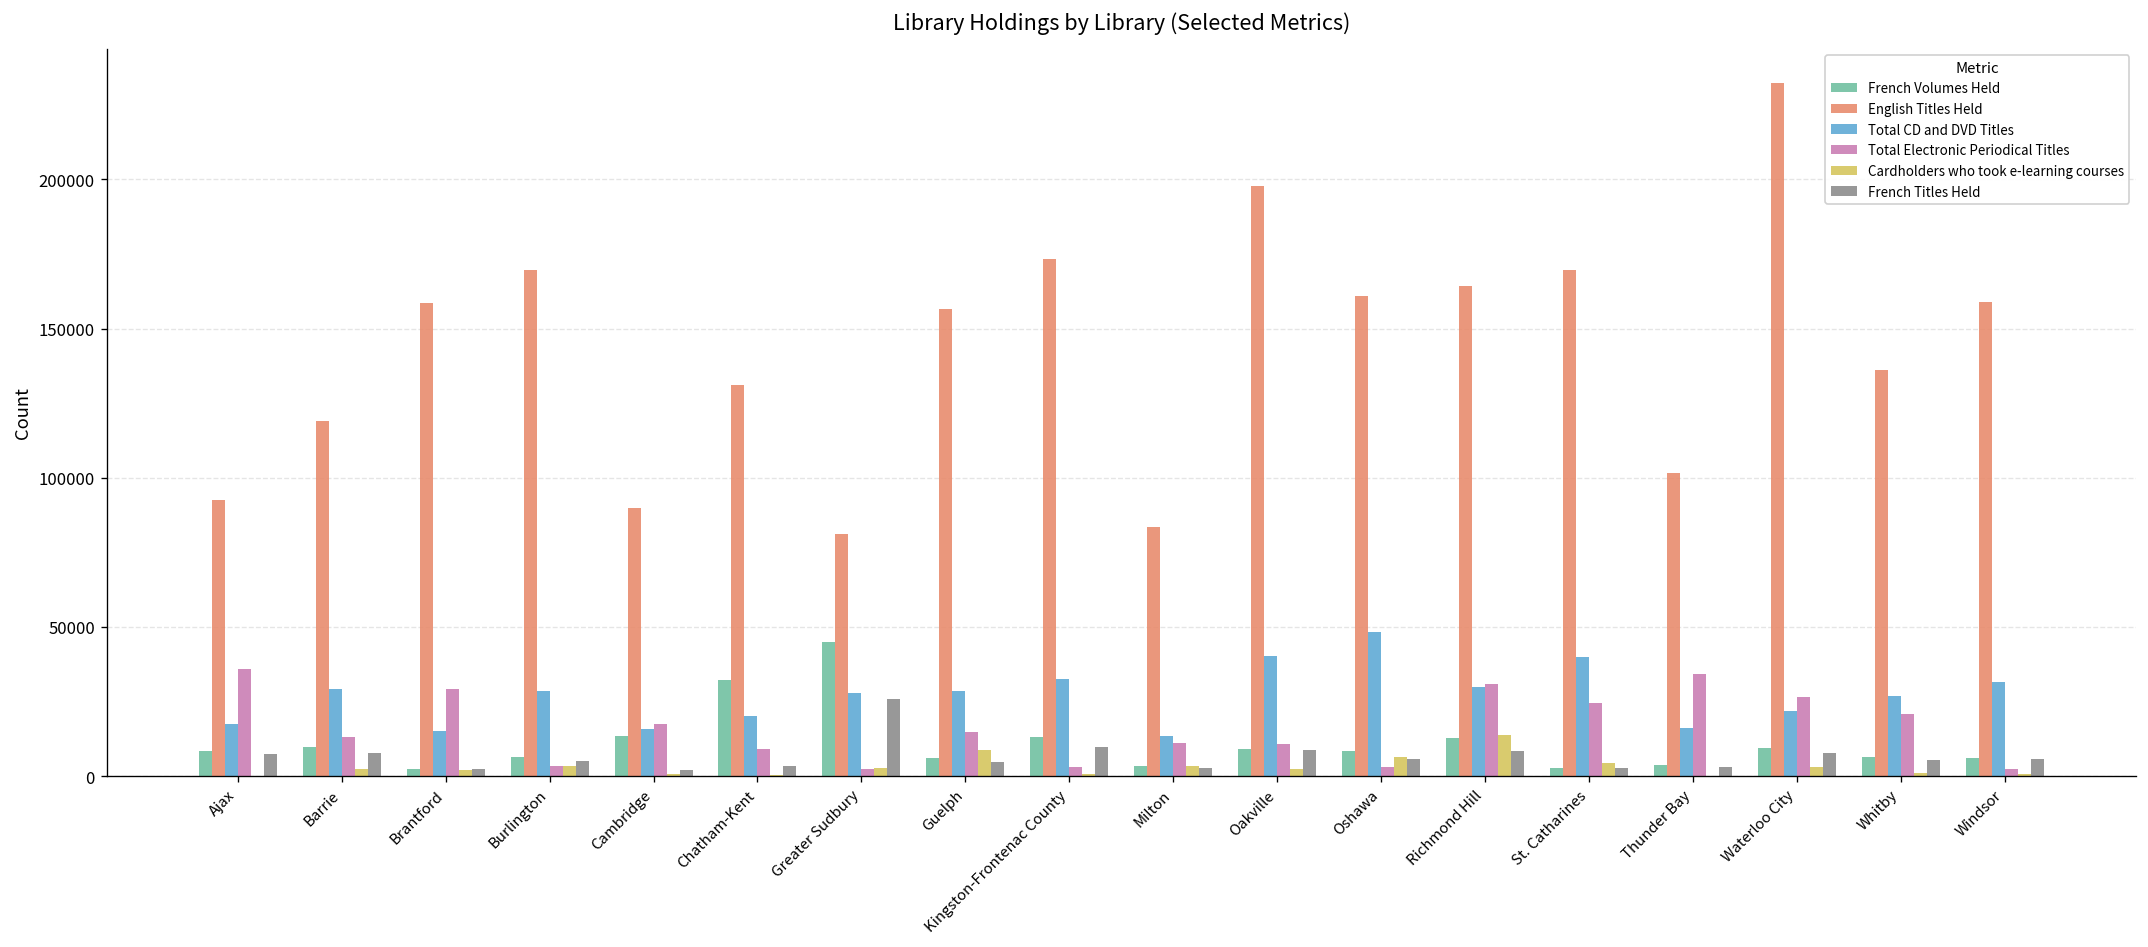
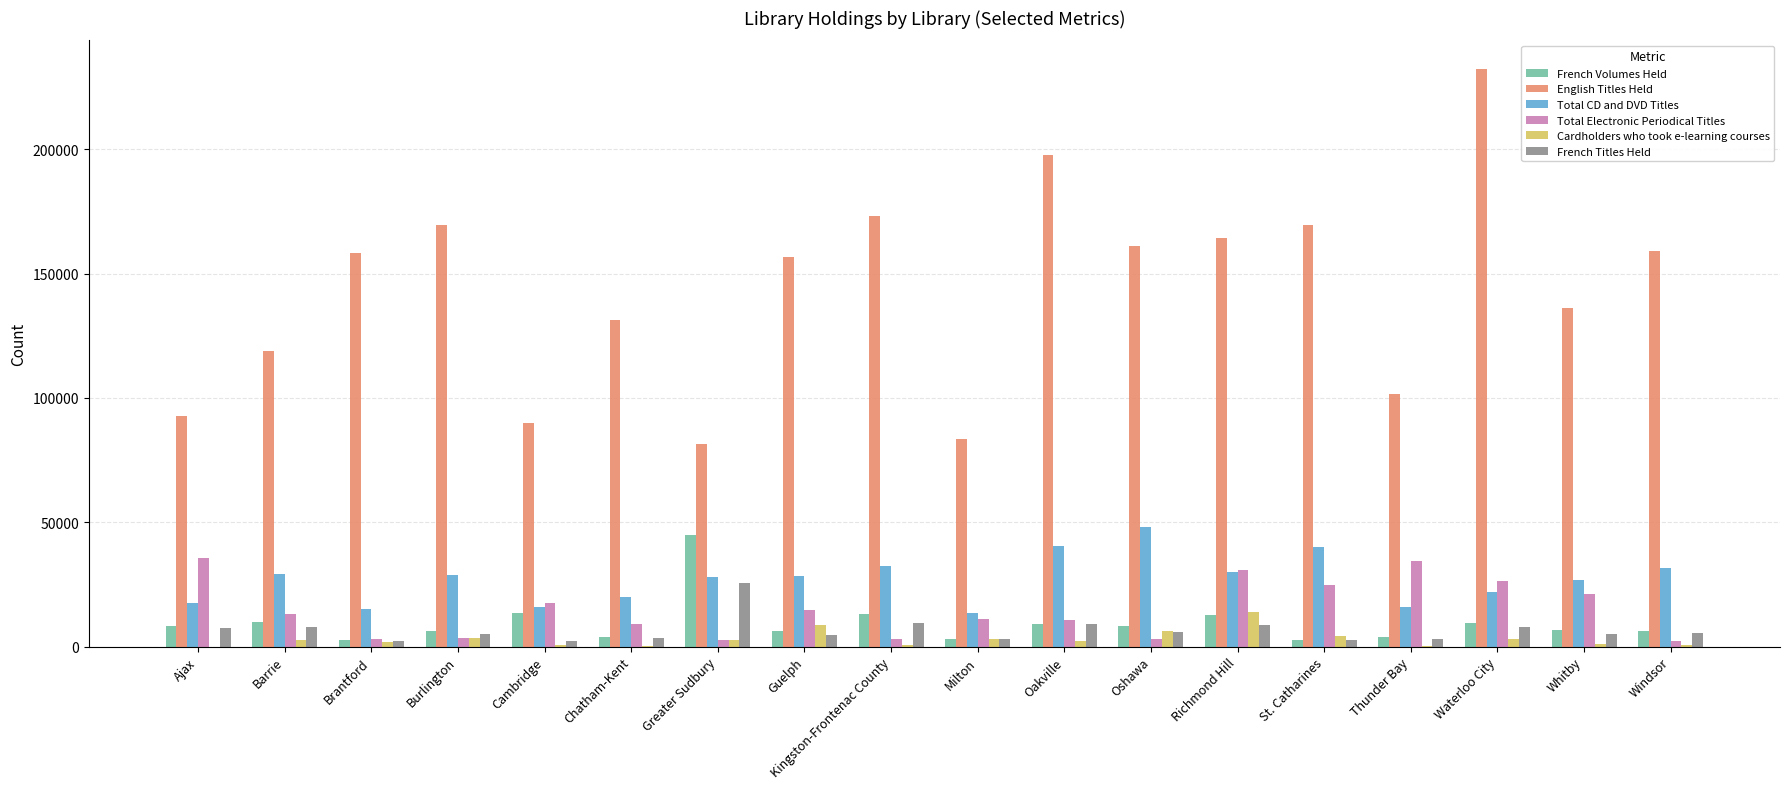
Total Electronic Periodical Titles, Brantford: 29000 -> 3000
French Volumes Held, Chatham-Kent: 32000 -> 4000
